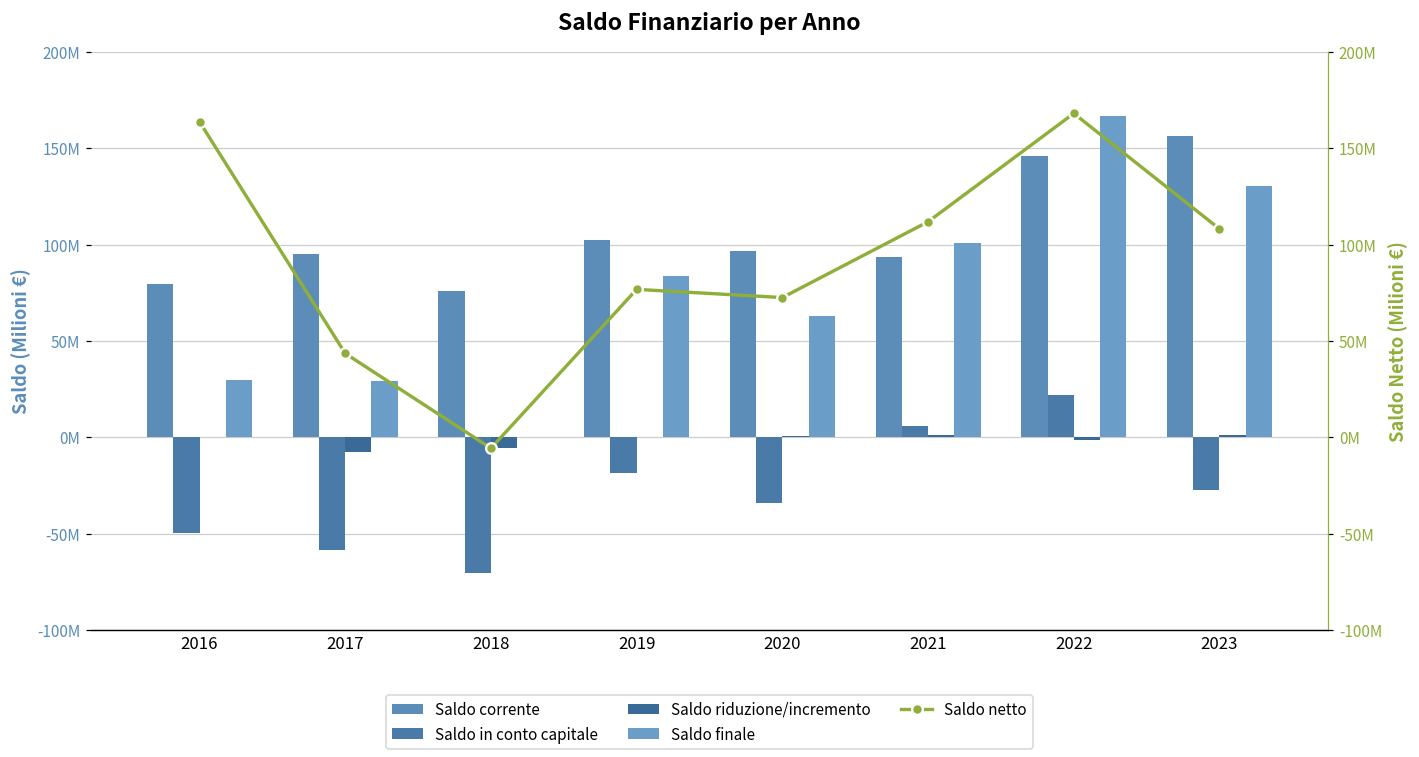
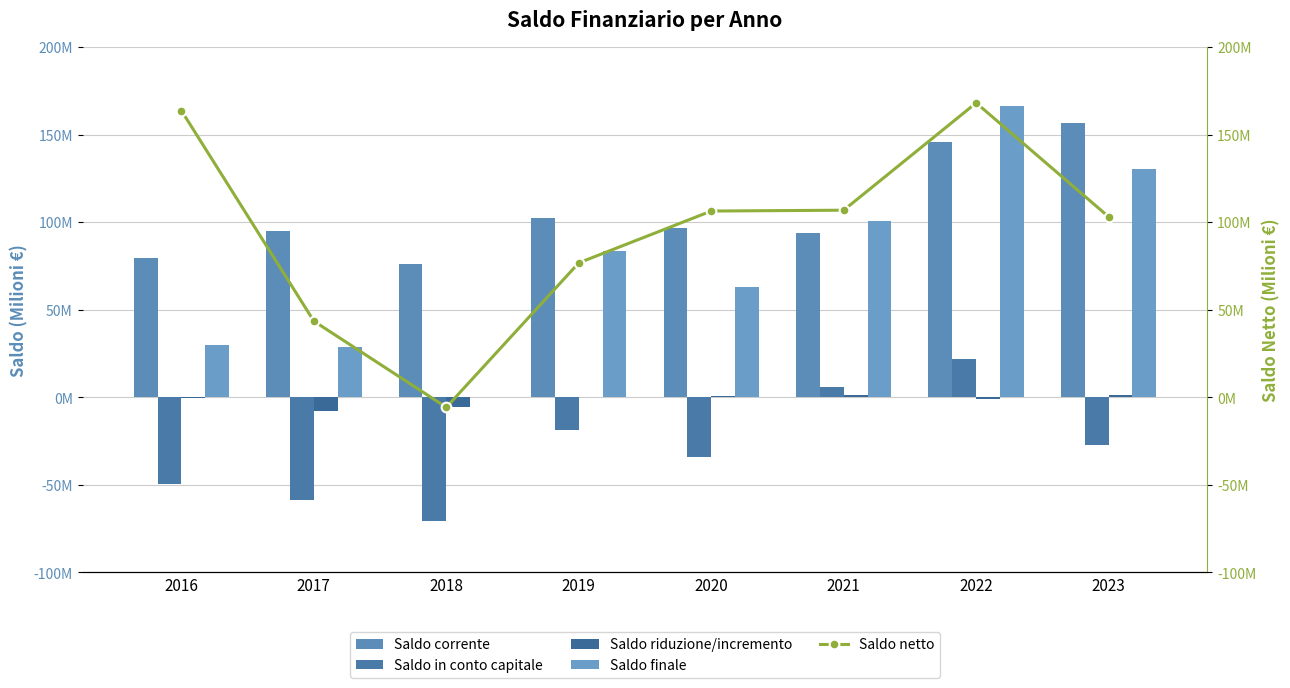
Saldo netto, 2020: 73000000 -> 106000000
Saldo netto, 2021: 112000000 -> 107000000
Saldo netto, 2023: 108000000 -> 103000000
